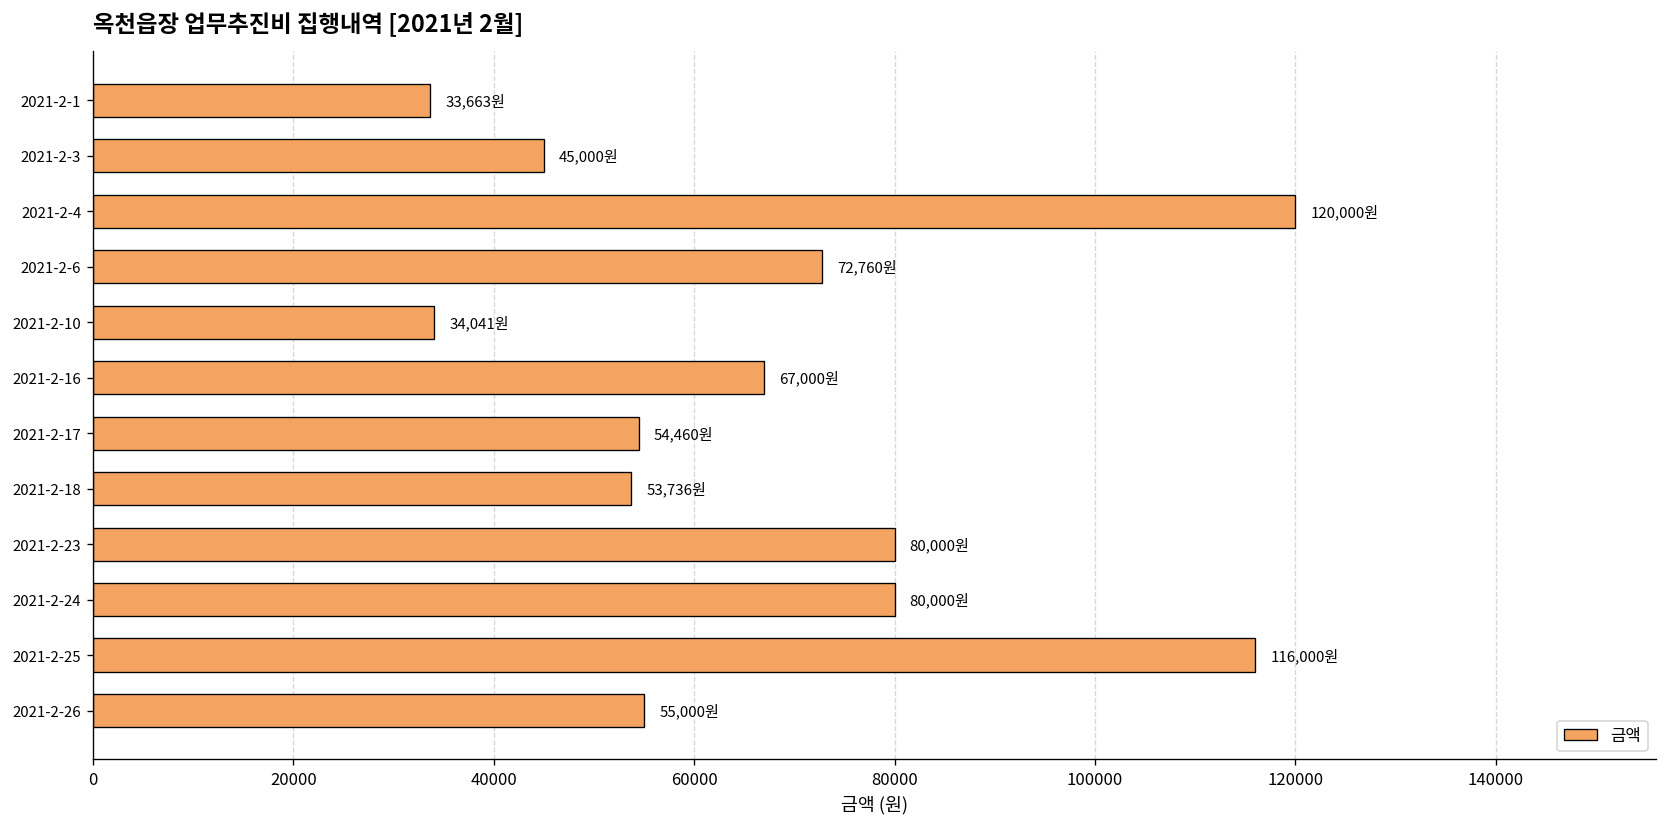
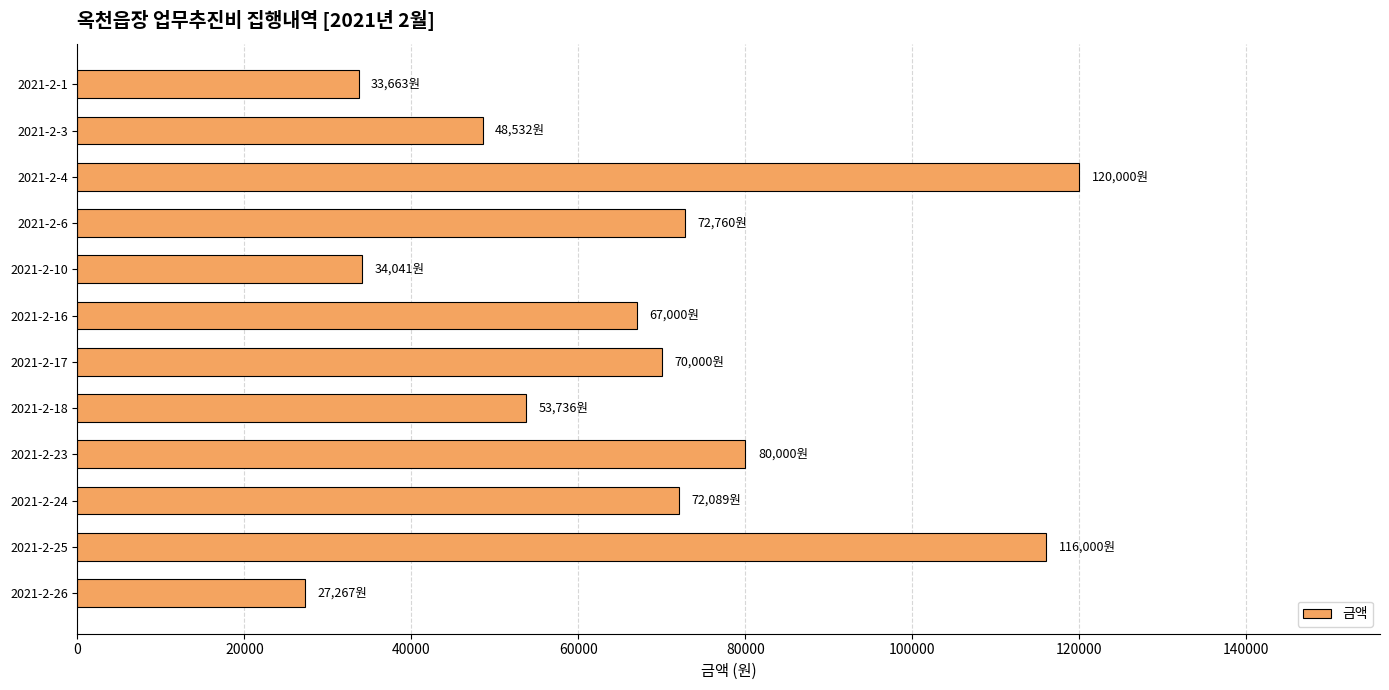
2021-2-3: 45,000원 -> 48,532원
2021-2-17: 54,460원 -> 70,000원
2021-2-24: 80,000원 -> 72,089원
2021-2-26: 55,000원 -> 27,267원
